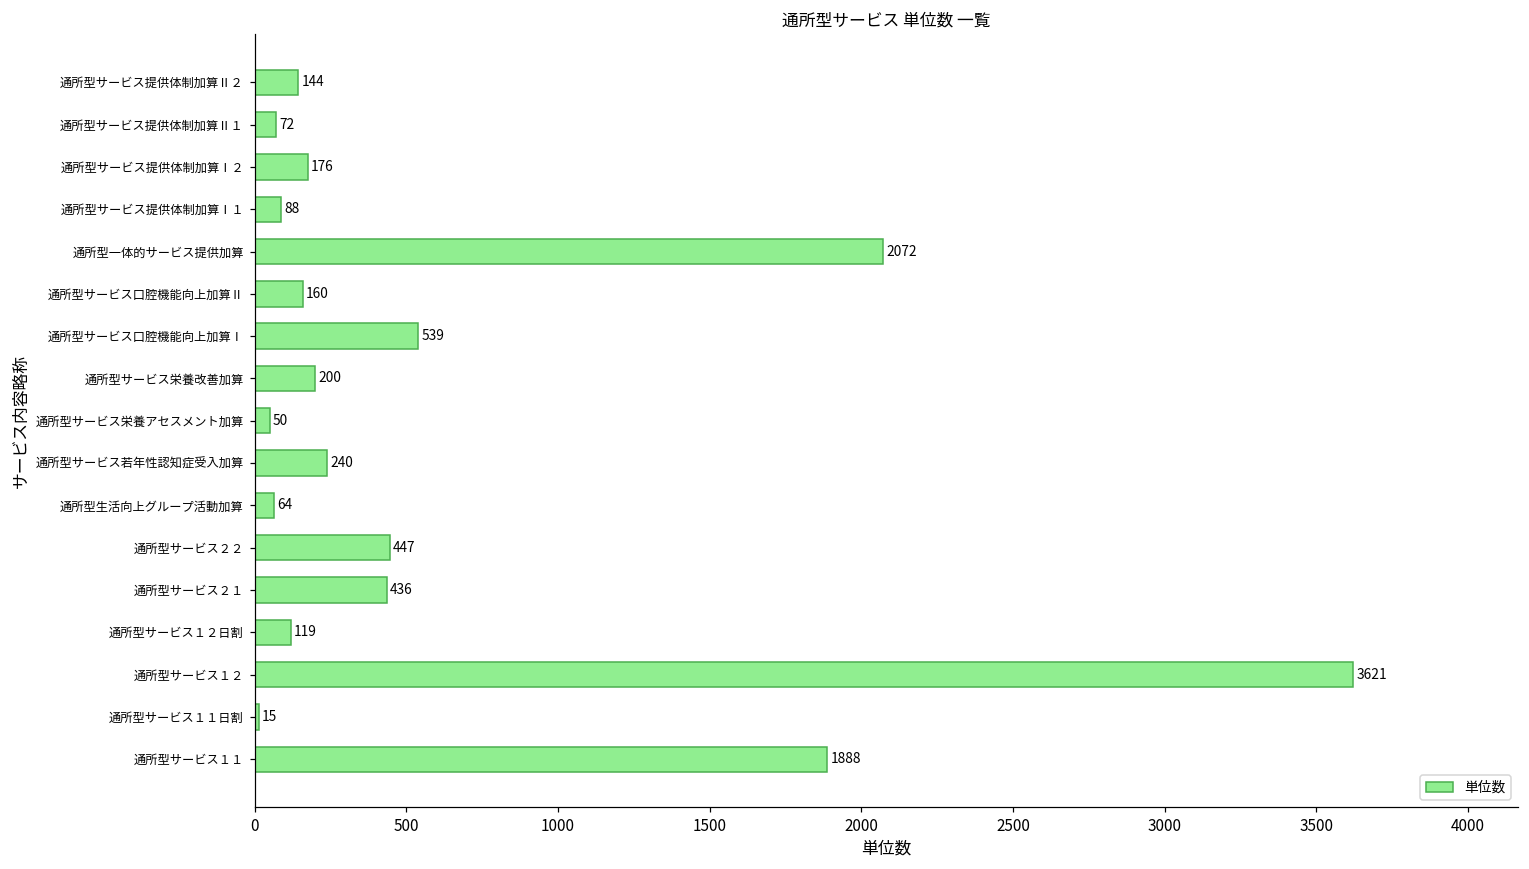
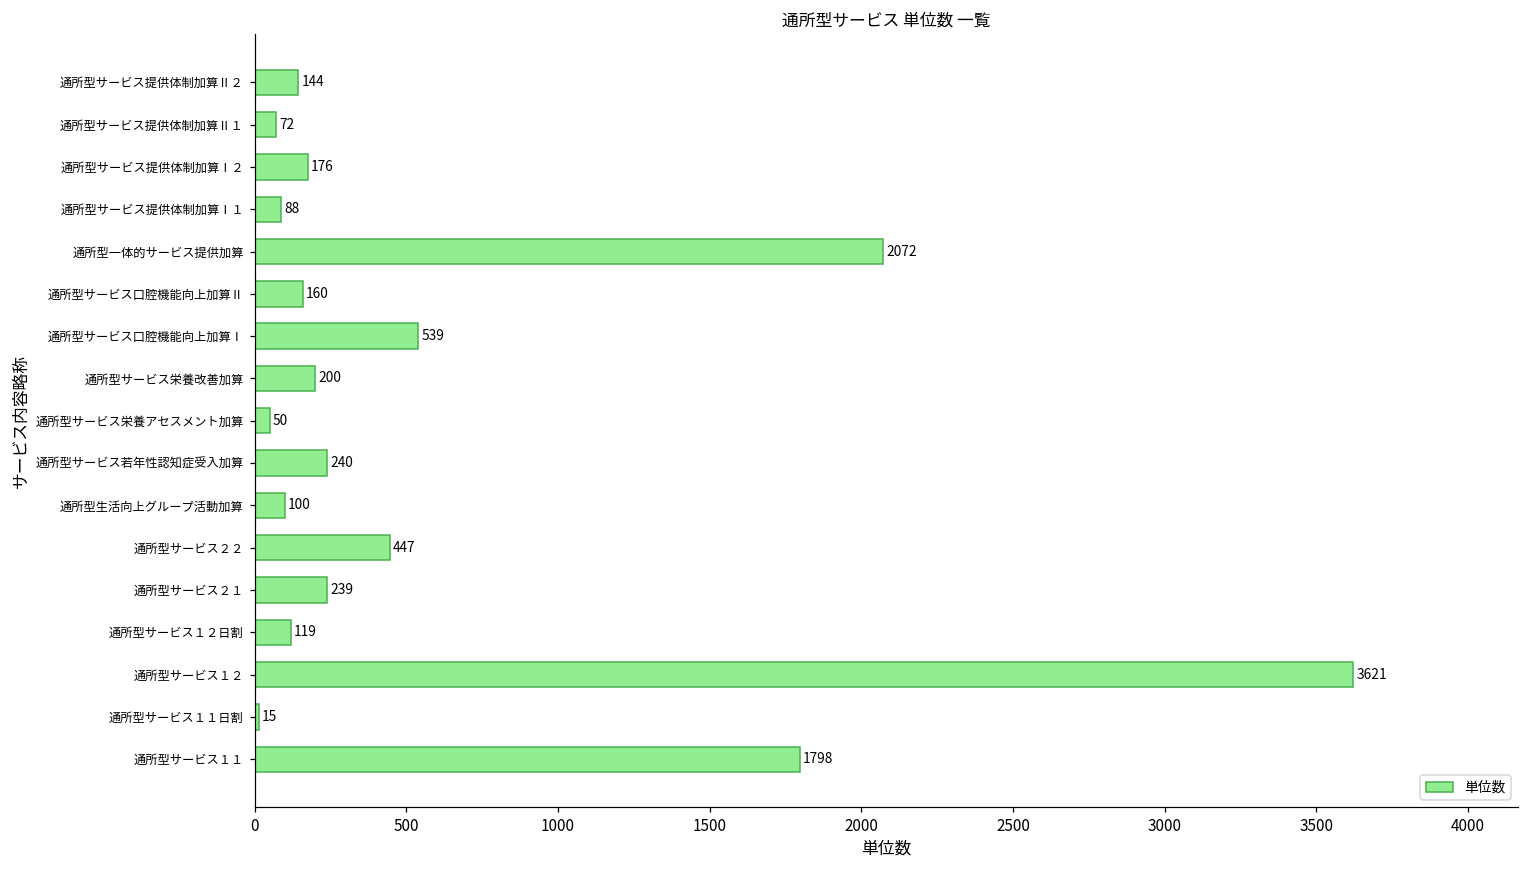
通所型生活向上グループ活動加算: 64 -> 100
通所型サービス２１: 436 -> 239
通所型サービス１１: 1888 -> 1798
